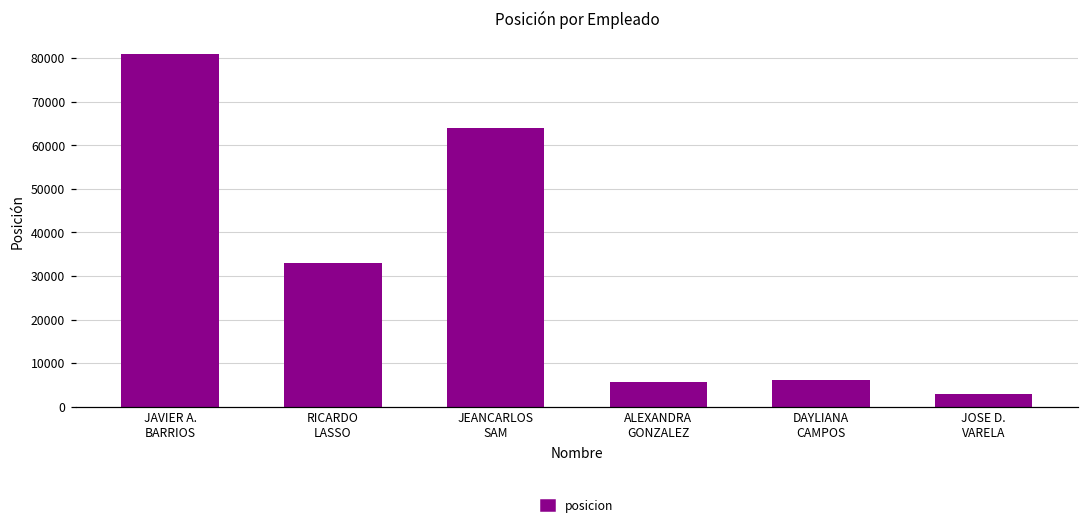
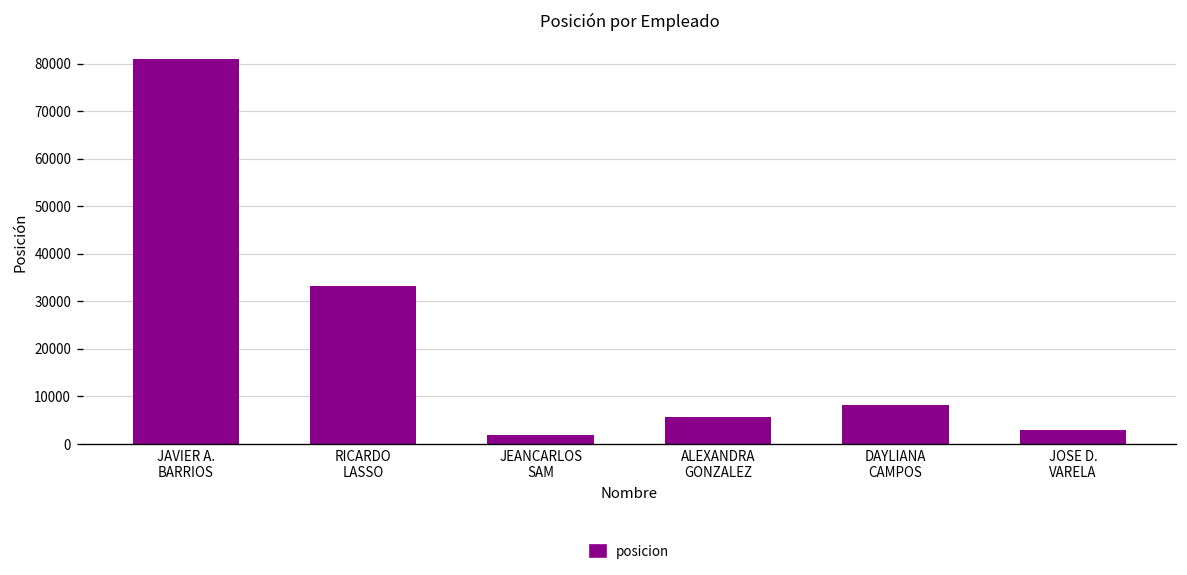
JEANCARLOS SAM: 64000 -> 2000
DAYLIANA CAMPOS: 6000 -> 8000
